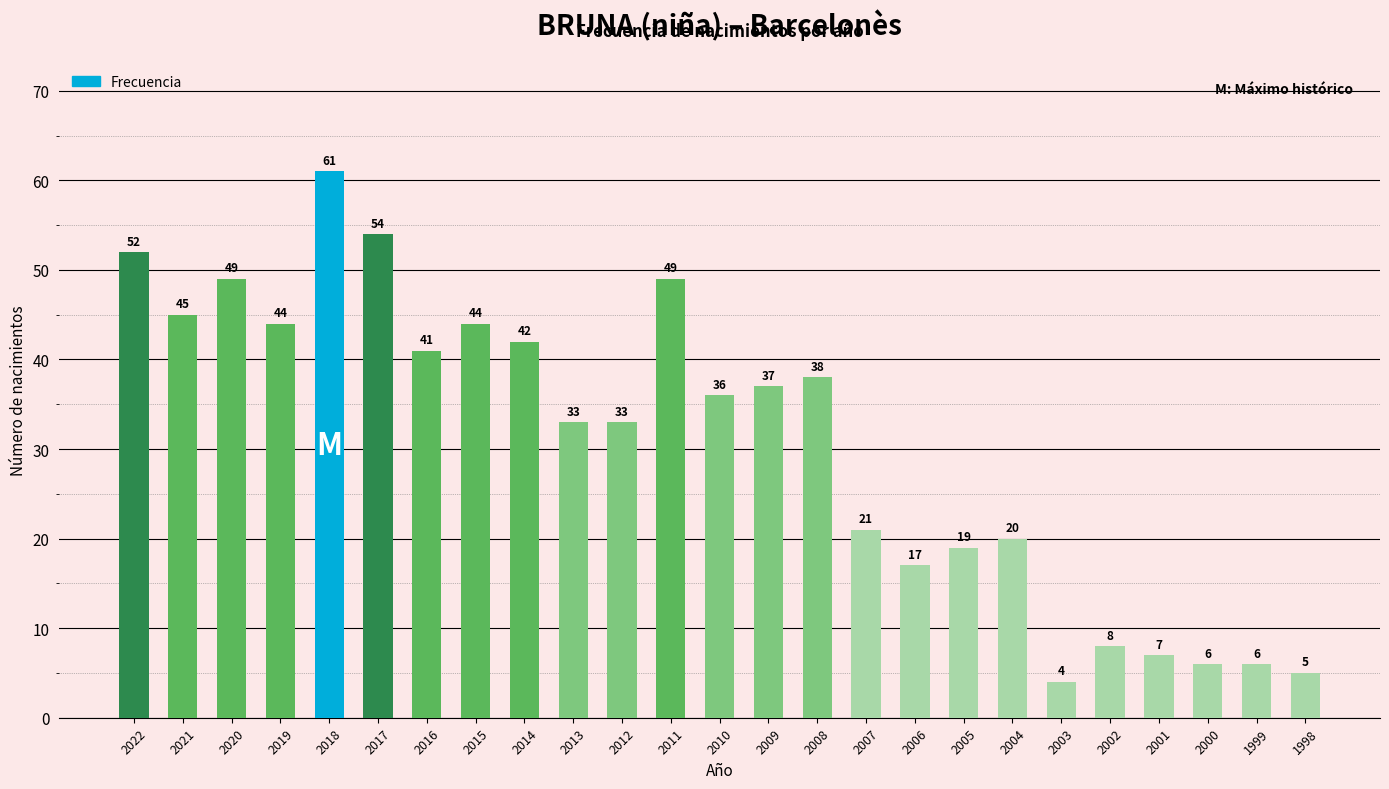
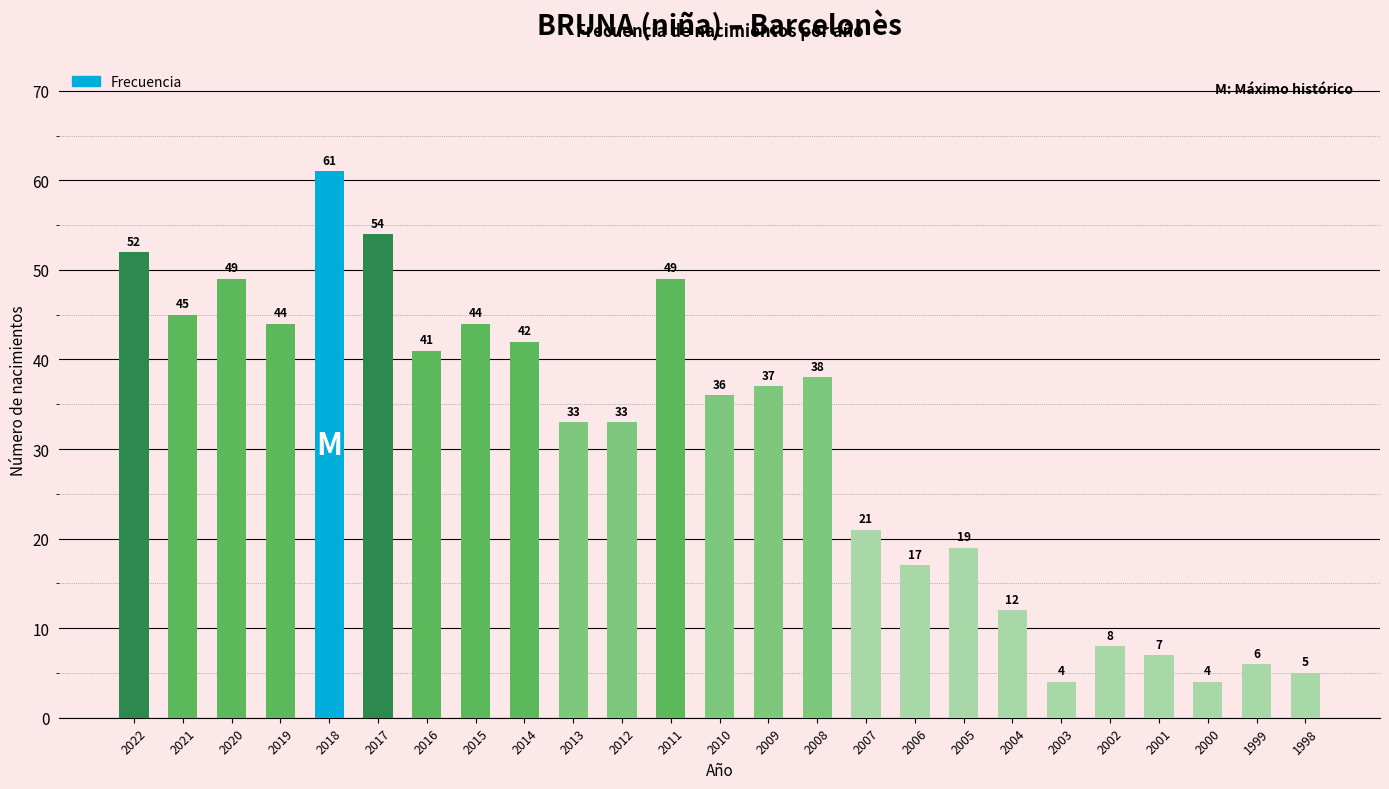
2004: 20 -> 12
2000: 6 -> 4
